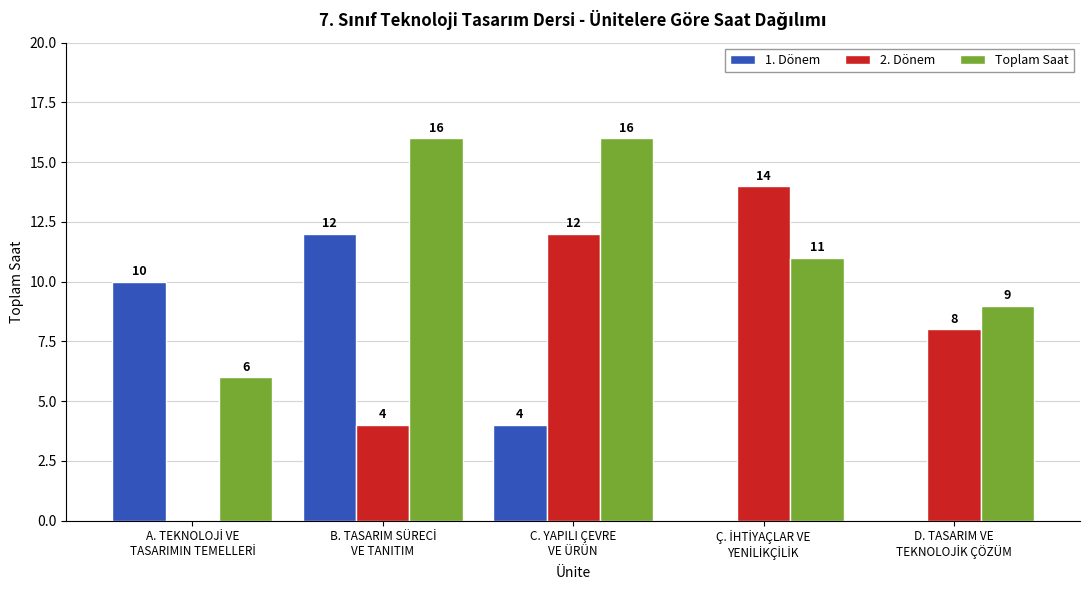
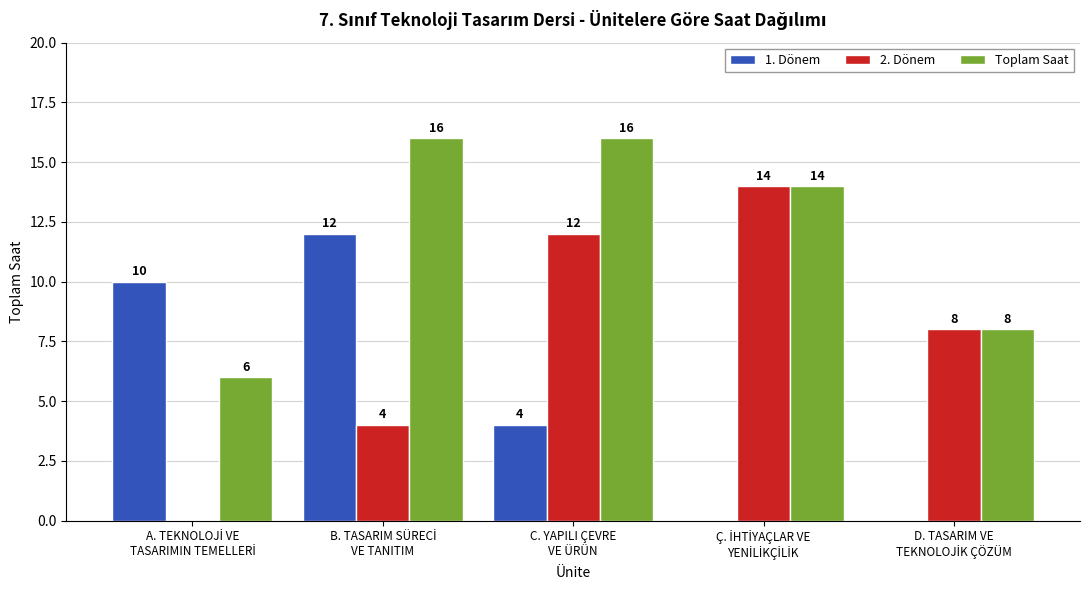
Toplam Saat, Ç. İHTİYAÇLAR VE YENİLİKÇİLİK: 11 -> 14
Toplam Saat, D. TASARIM VE TEKNOLOJİK ÇÖZÜM: 9 -> 8
